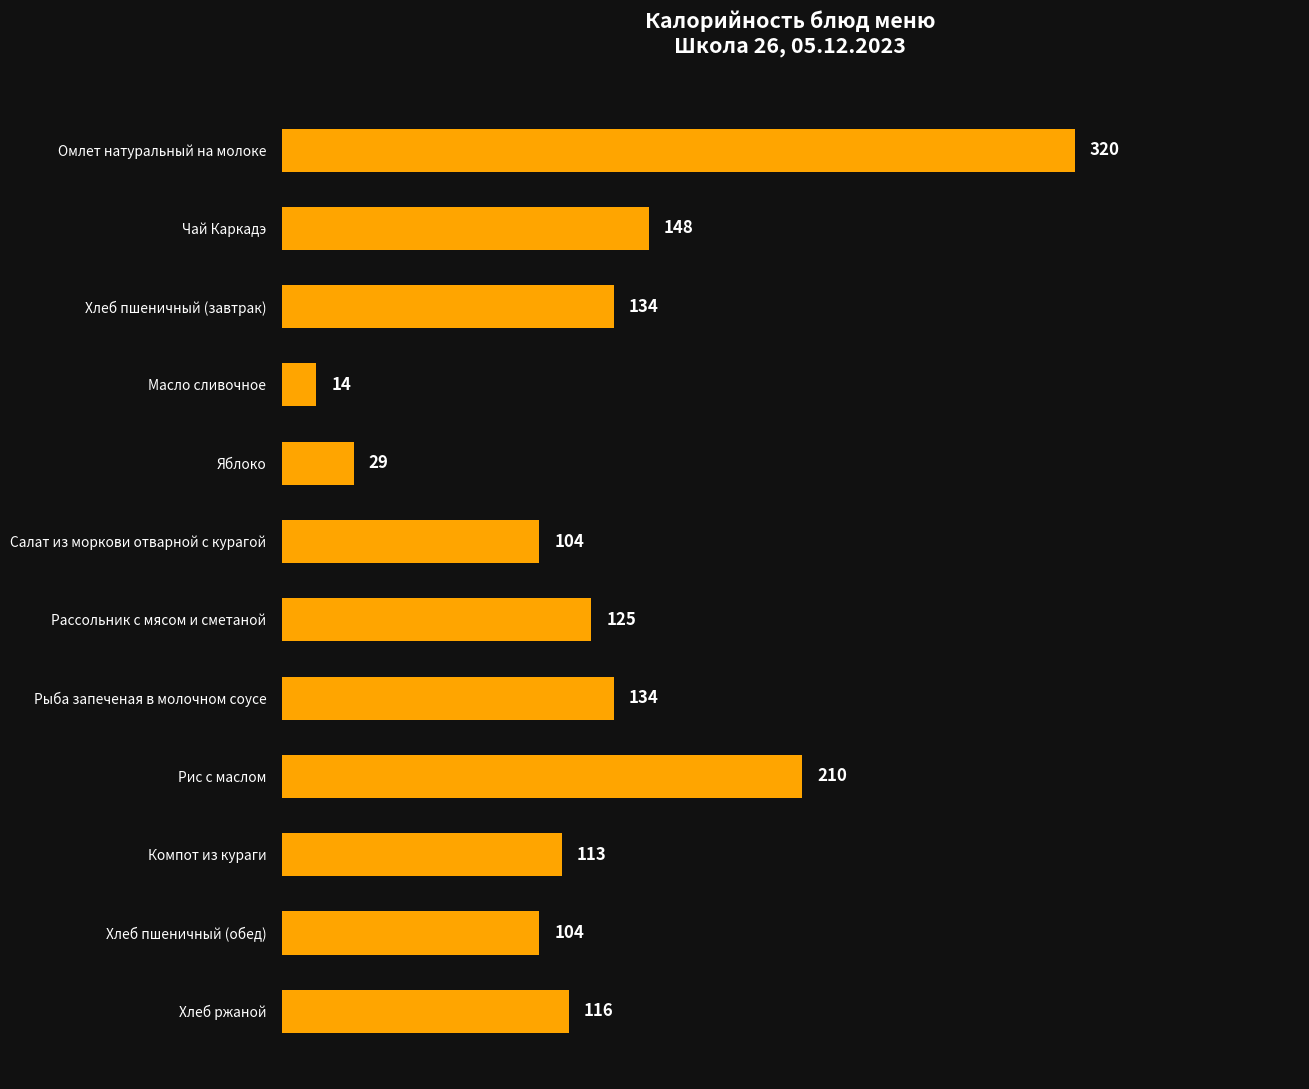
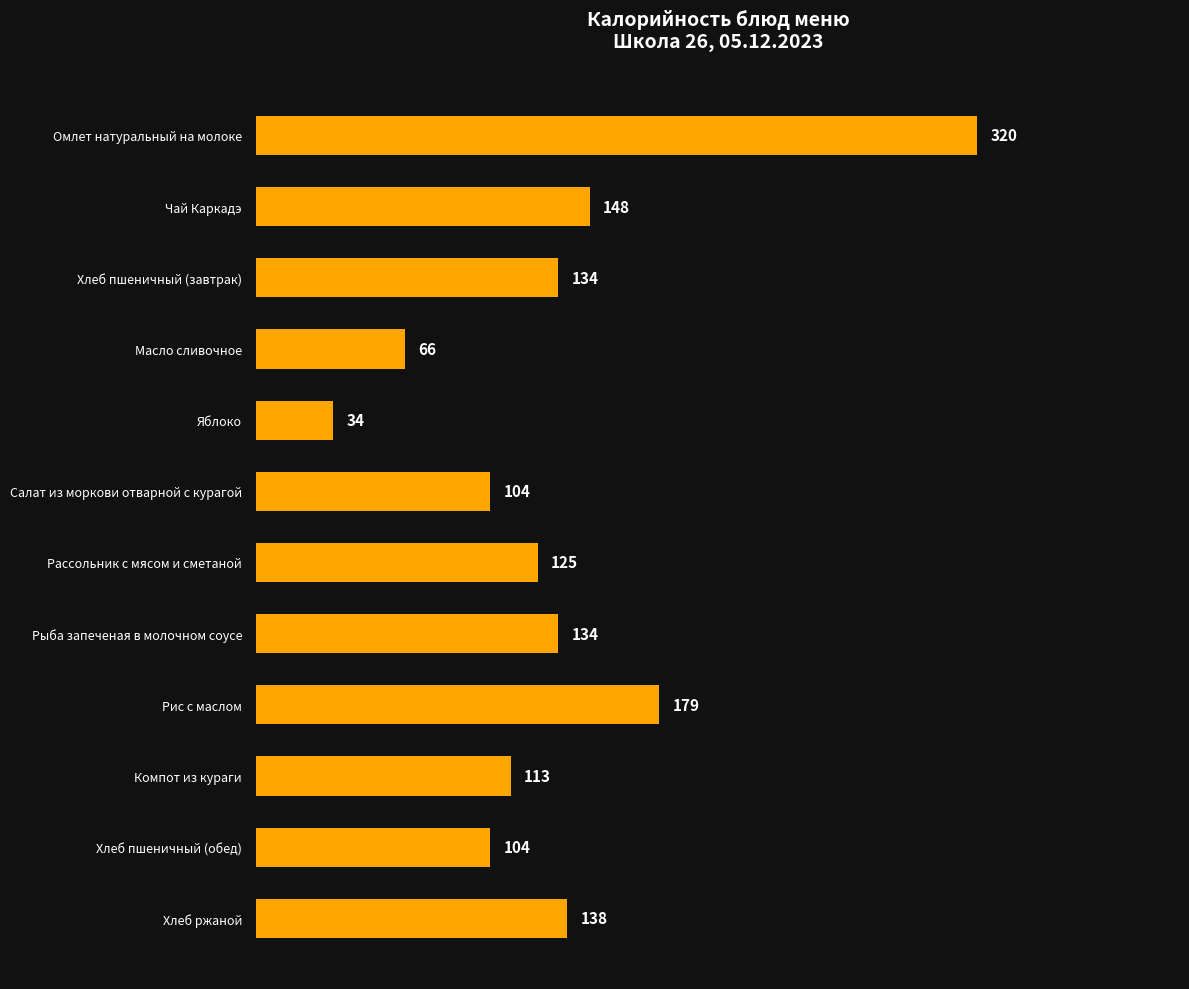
Масло сливочное: 14 -> 66
Яблоко: 29 -> 34
Рис с маслом: 210 -> 179
Хлеб ржаной: 116 -> 138
